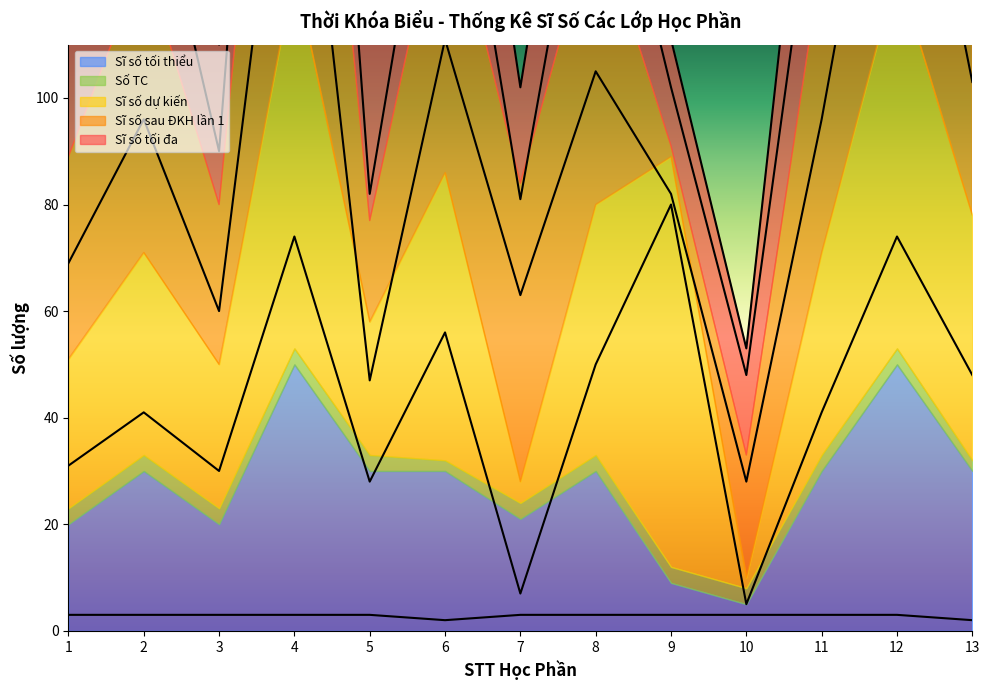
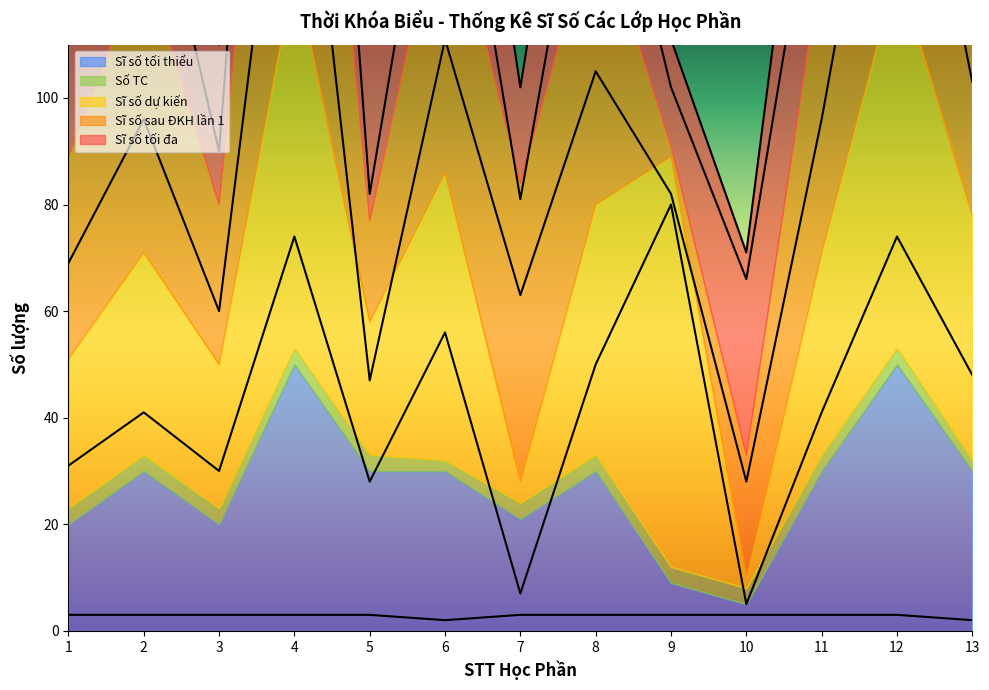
Sĩ số tối đa, 10: 20 -> 38
